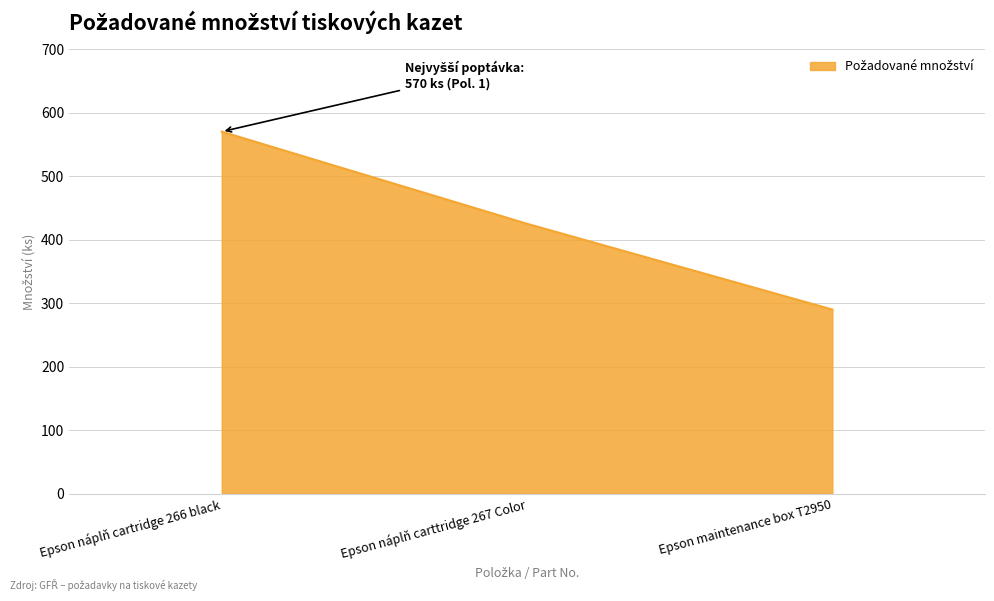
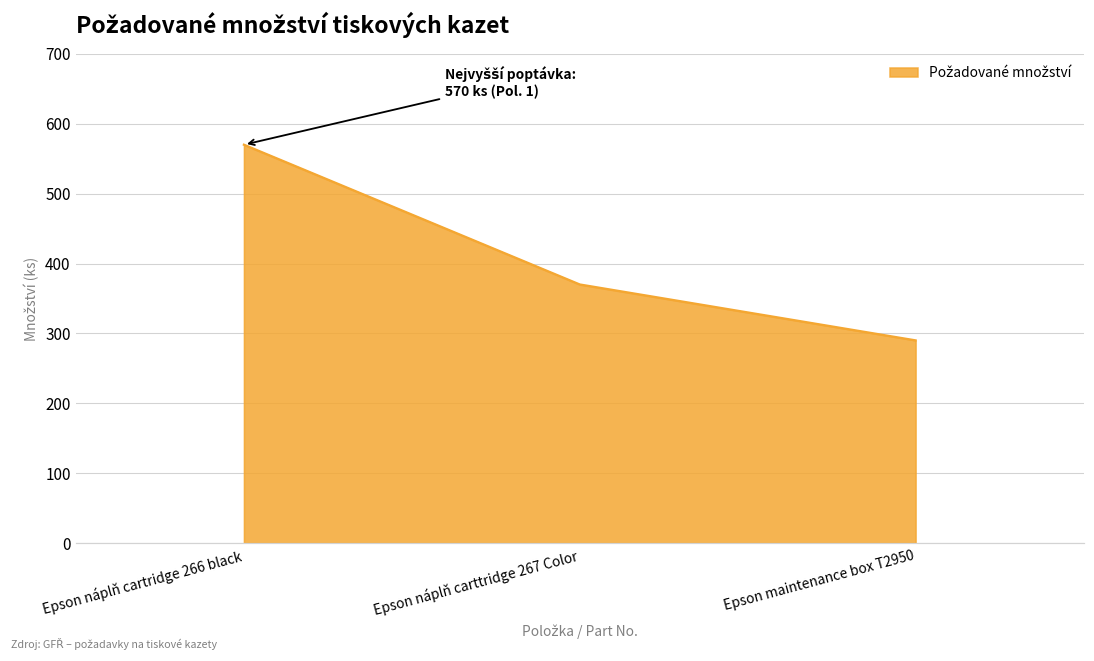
Epson náplň carttridge 267 Color: 430 -> 370
